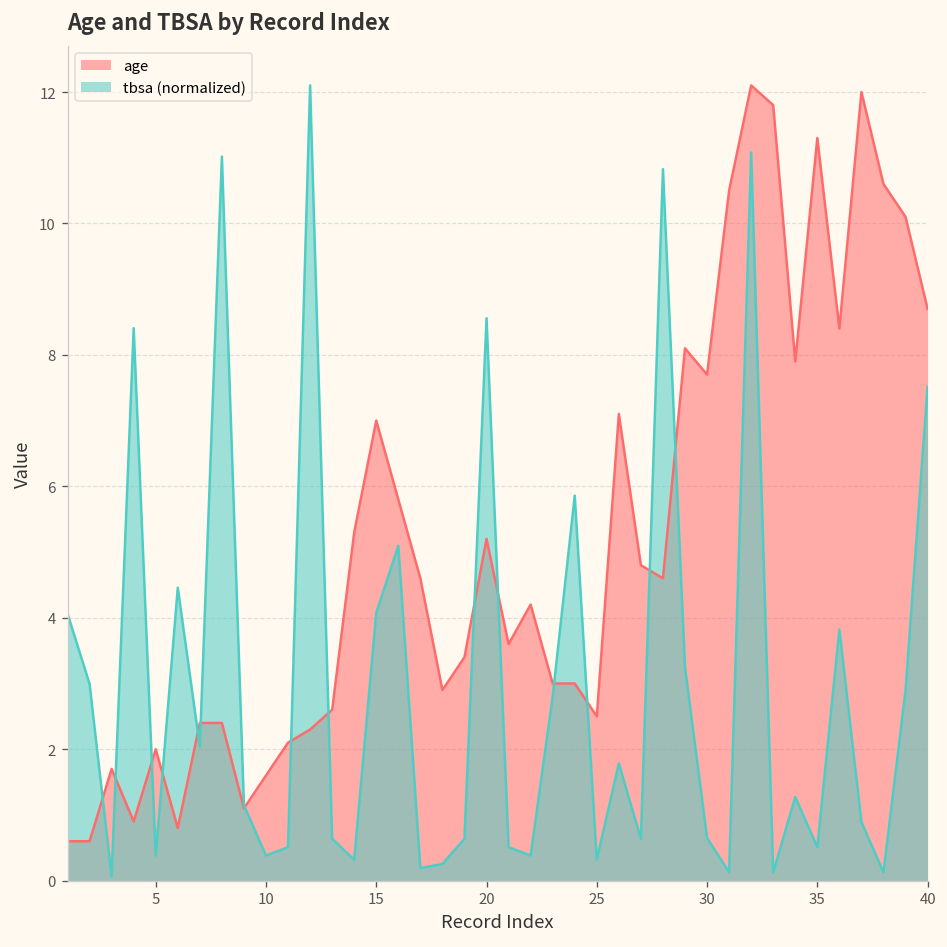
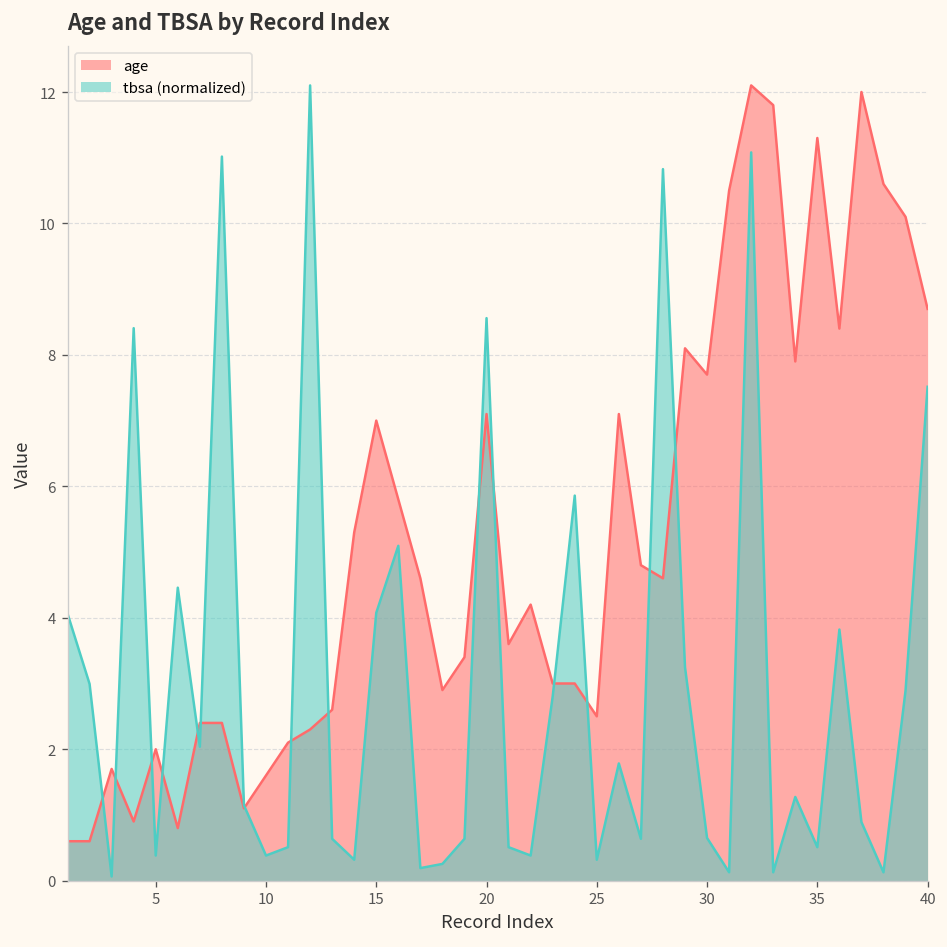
age, 20: 5.2 -> 7.1
